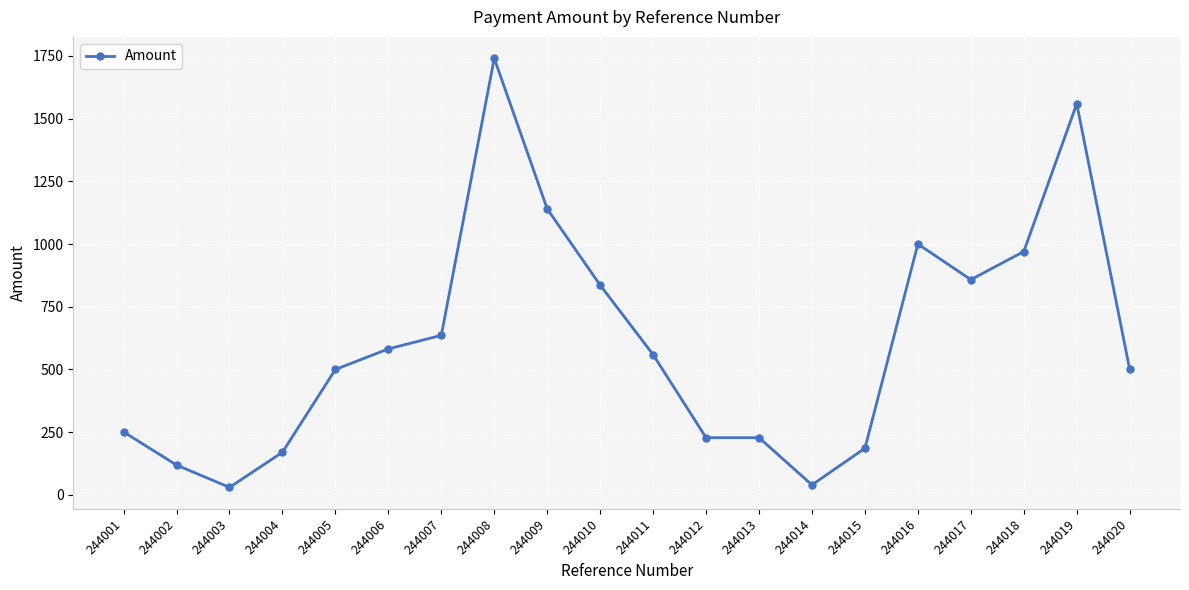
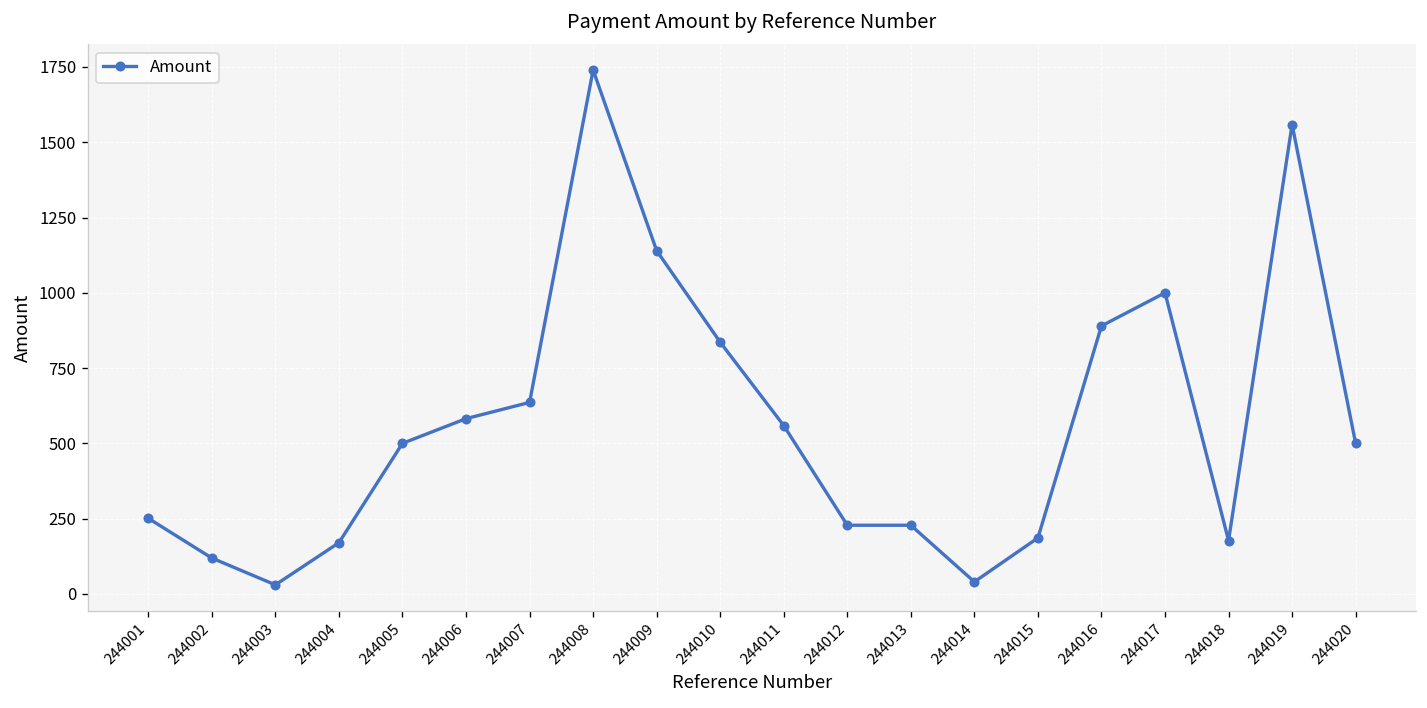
244016: 1000 -> 890
244017: 860 -> 1000
244018: 970 -> 180
